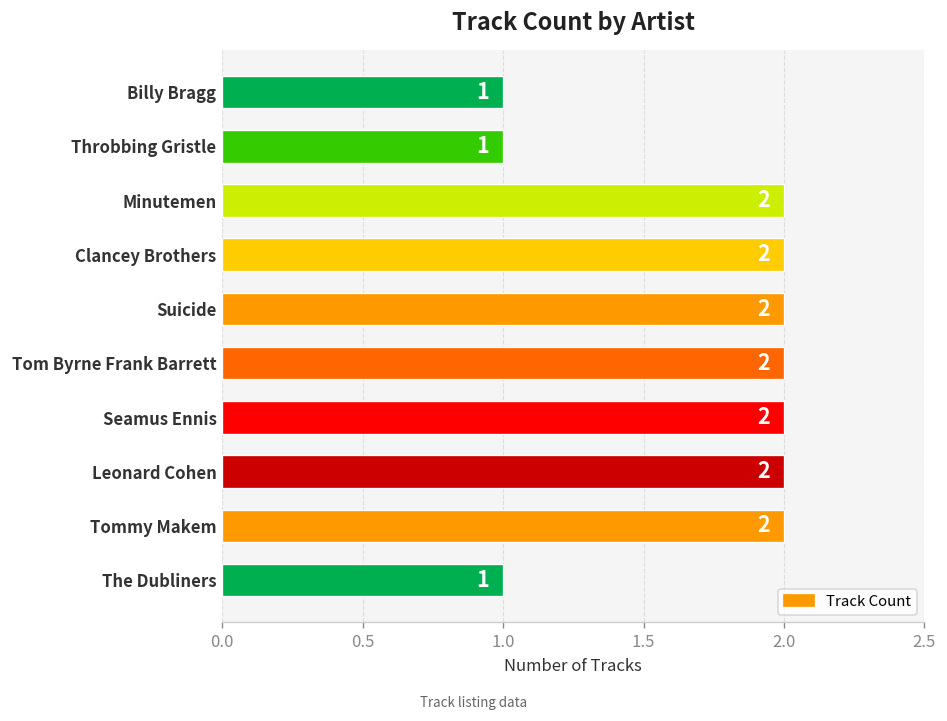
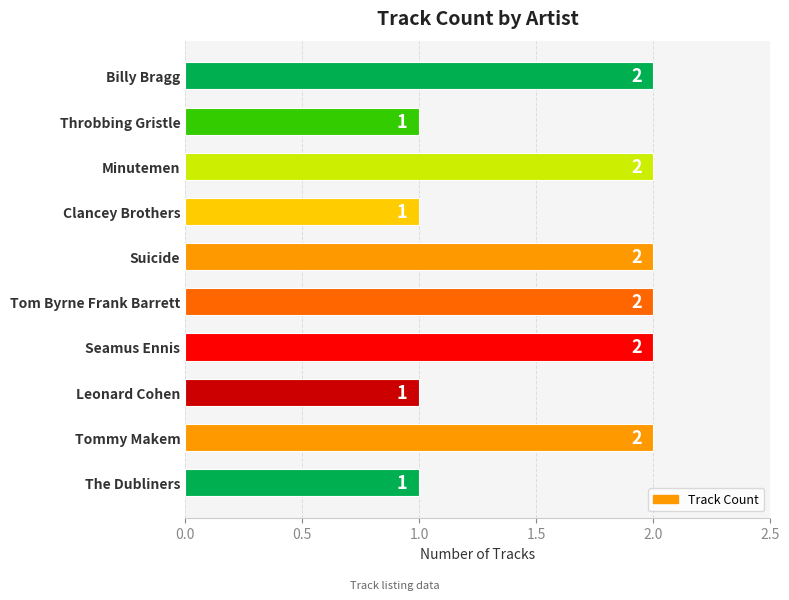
Billy Bragg: 1 -> 2
Clancey Brothers: 2 -> 1
Leonard Cohen: 2 -> 1
